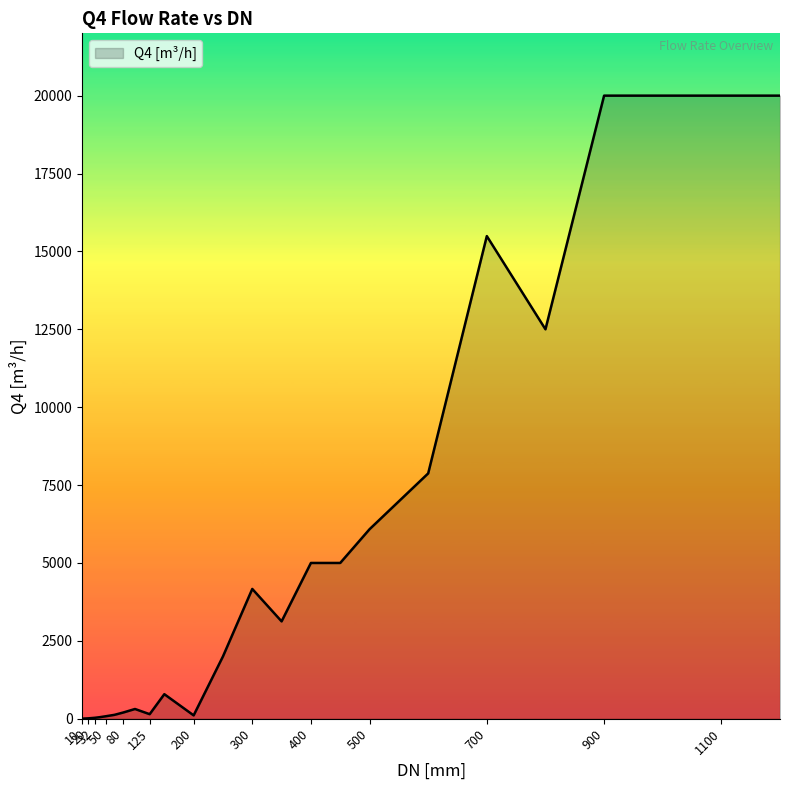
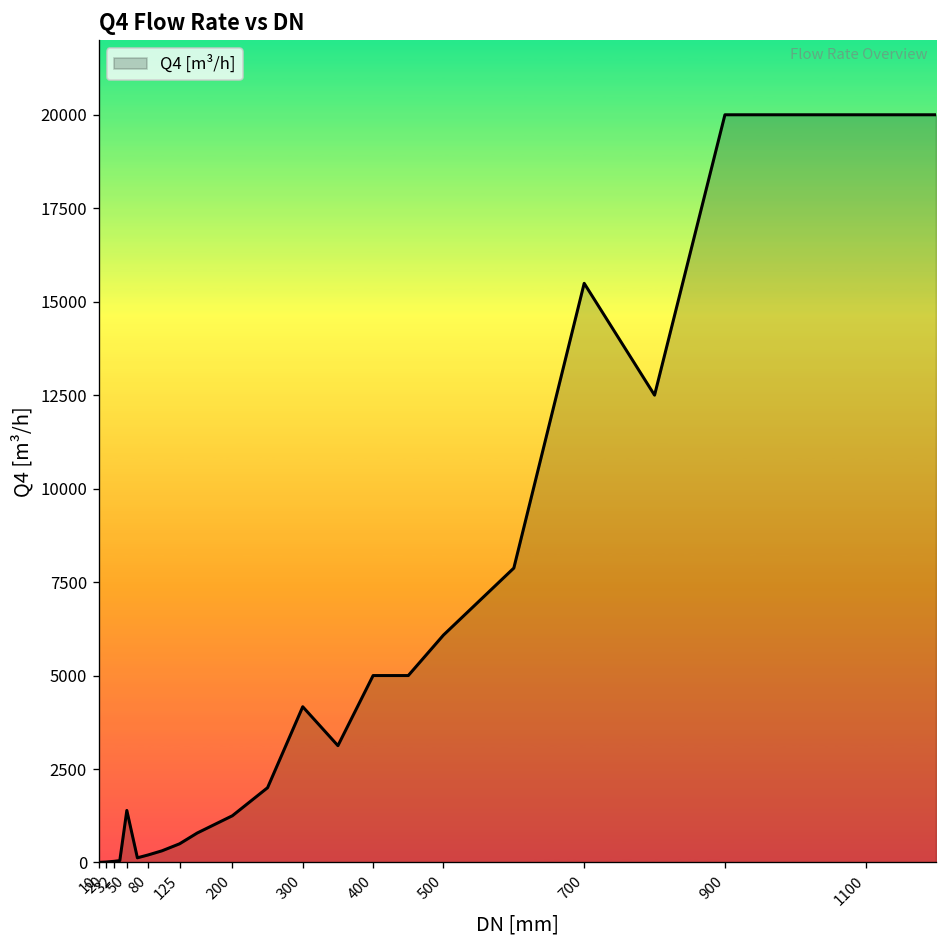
50: 100 -> 1400
125: 100 -> 500
200: 100 -> 1300
